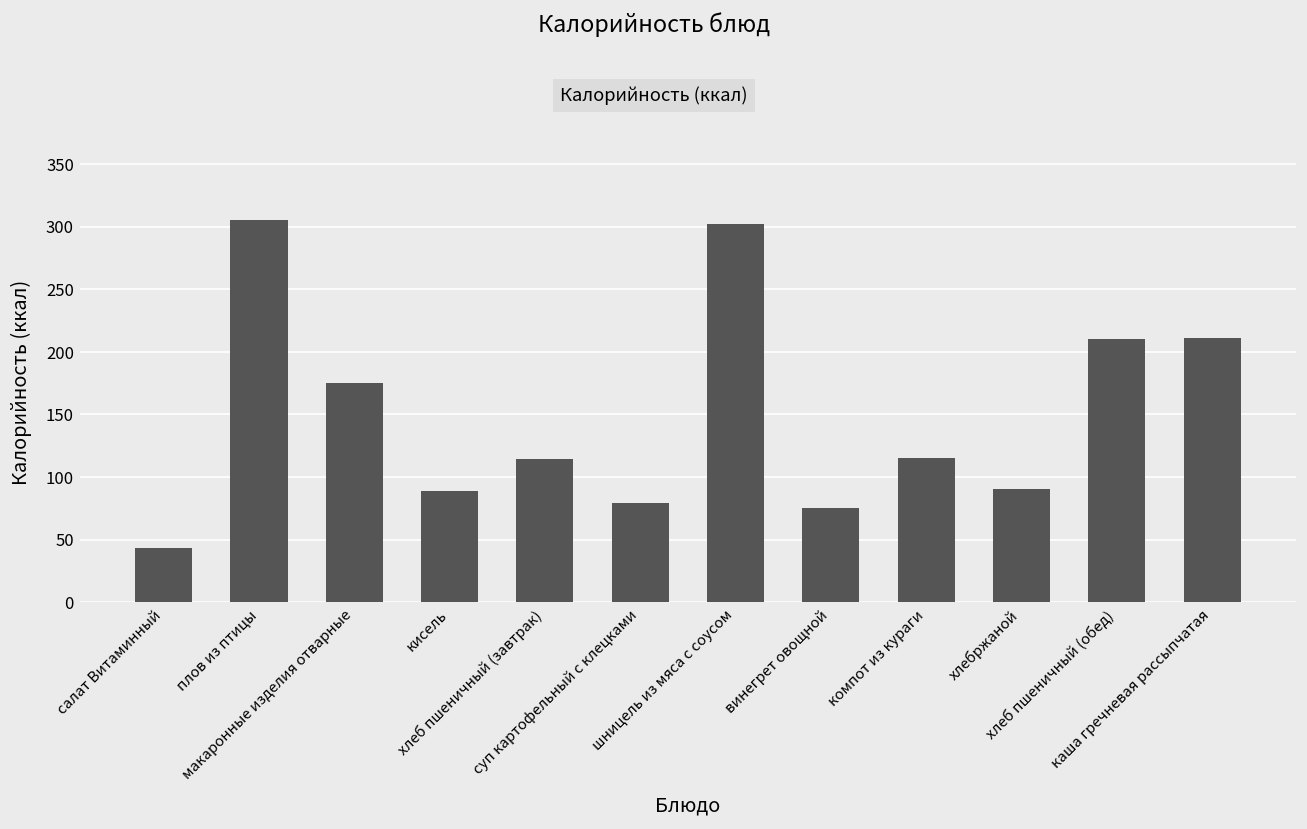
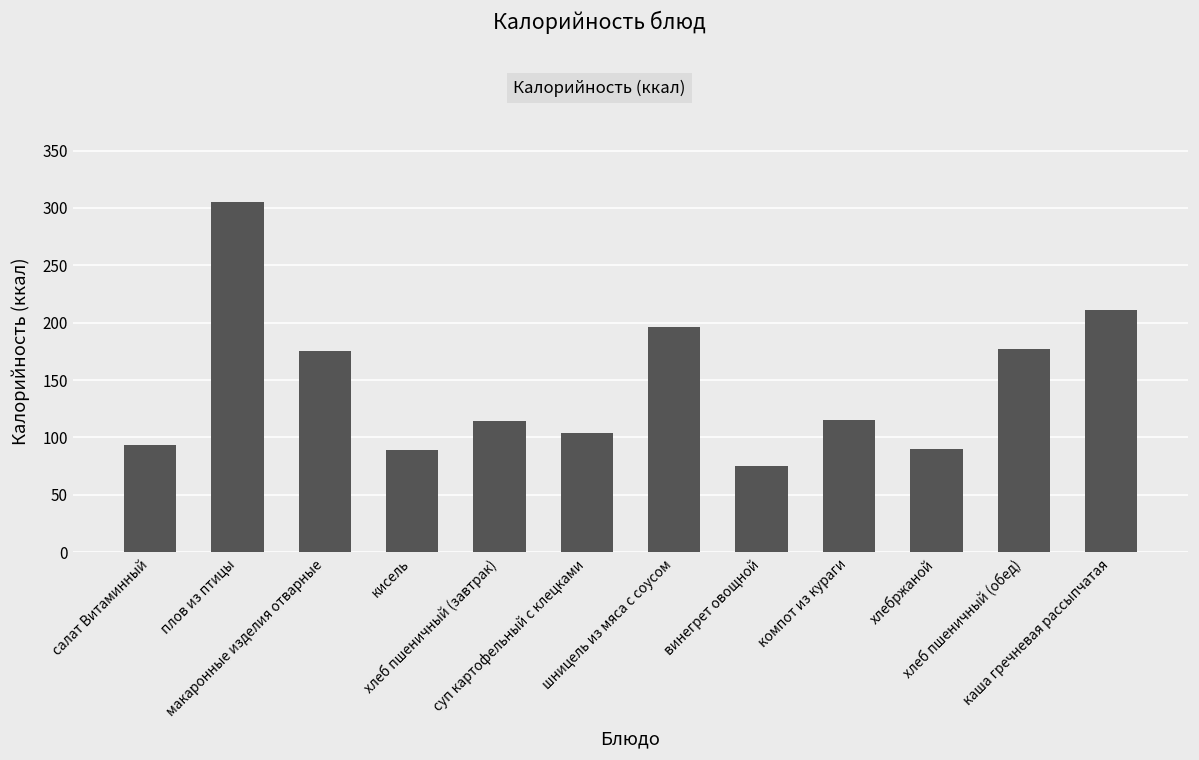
салат Витаминный: 43 -> 93
суп картофельный с клецками: 79 -> 104
шницель из мяса с соусом: 302 -> 196
хлеб пшеничный (обед): 210 -> 177
